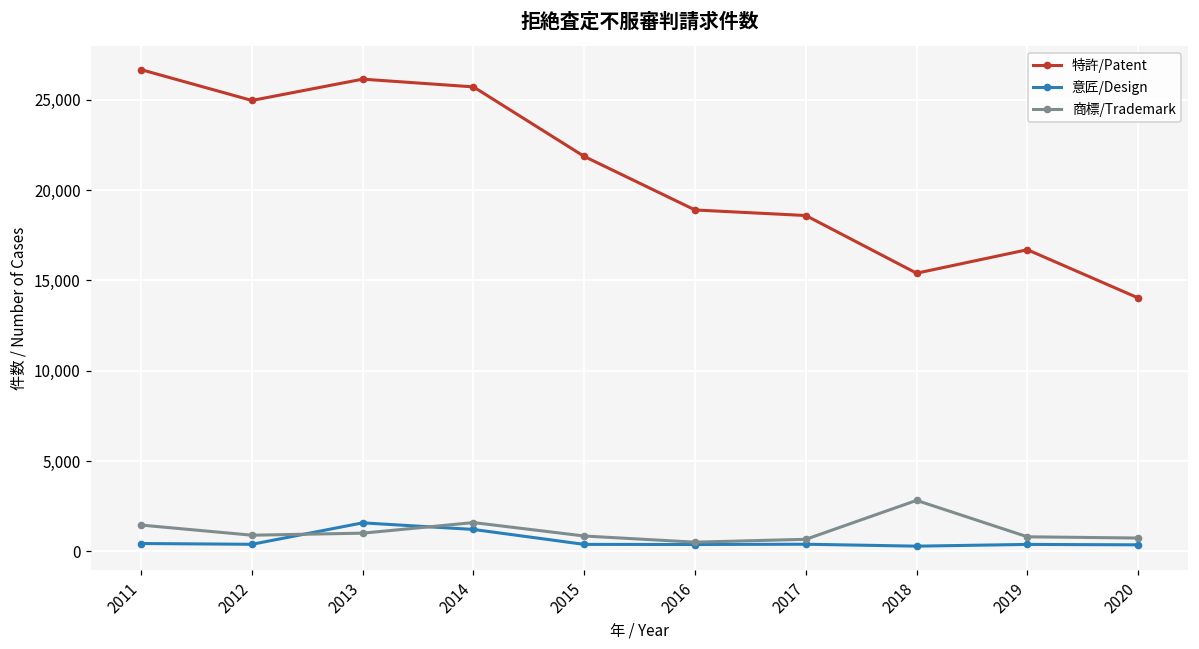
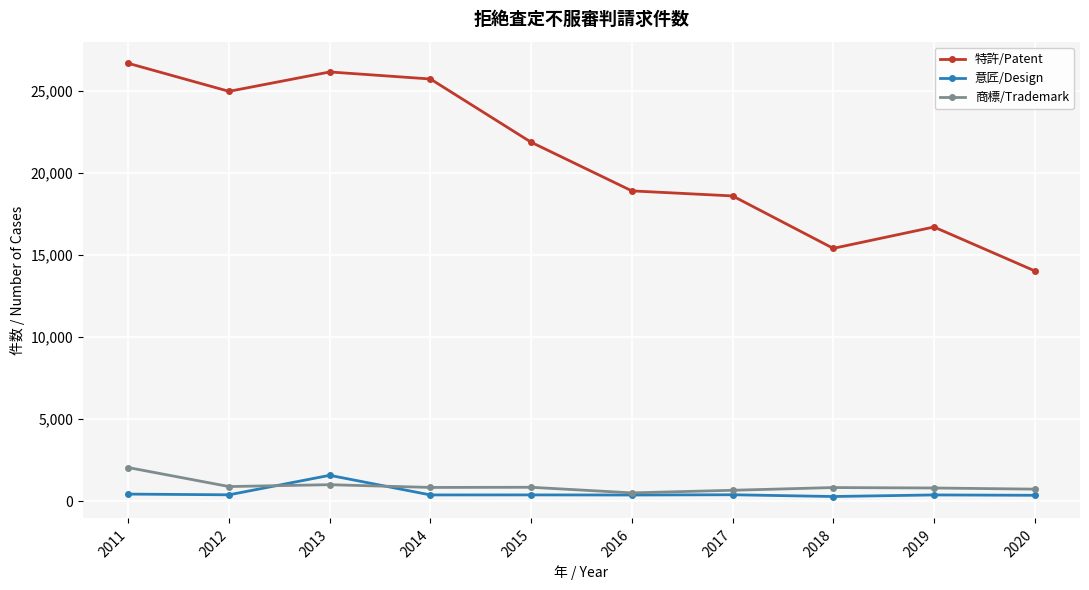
商標/Trademark, 2011: 1,500 -> 2,100
意匠/Design, 2014: 1,200 -> 400
商標/Trademark, 2014: 1,600 -> 800
商標/Trademark, 2018: 2,800 -> 800
